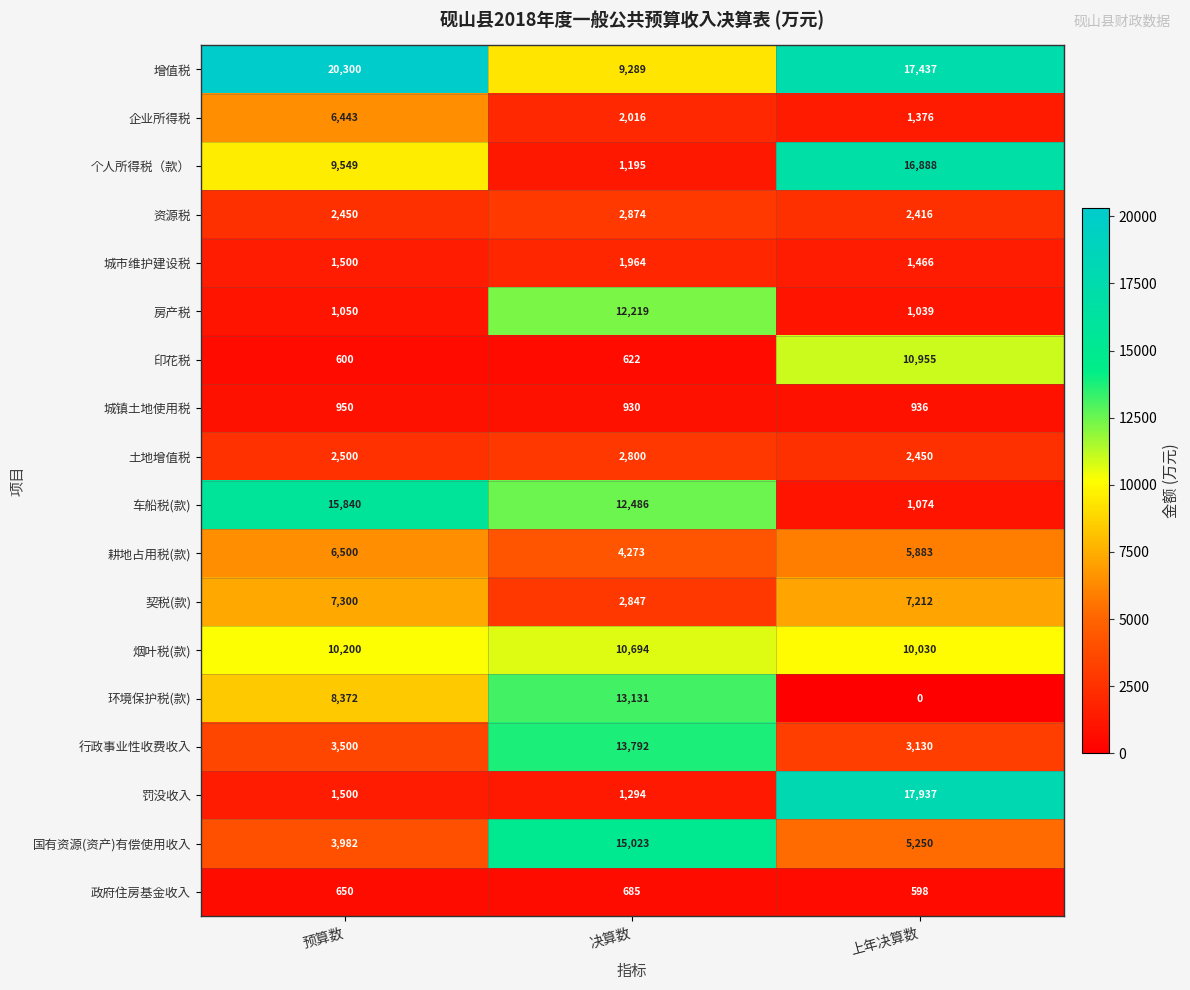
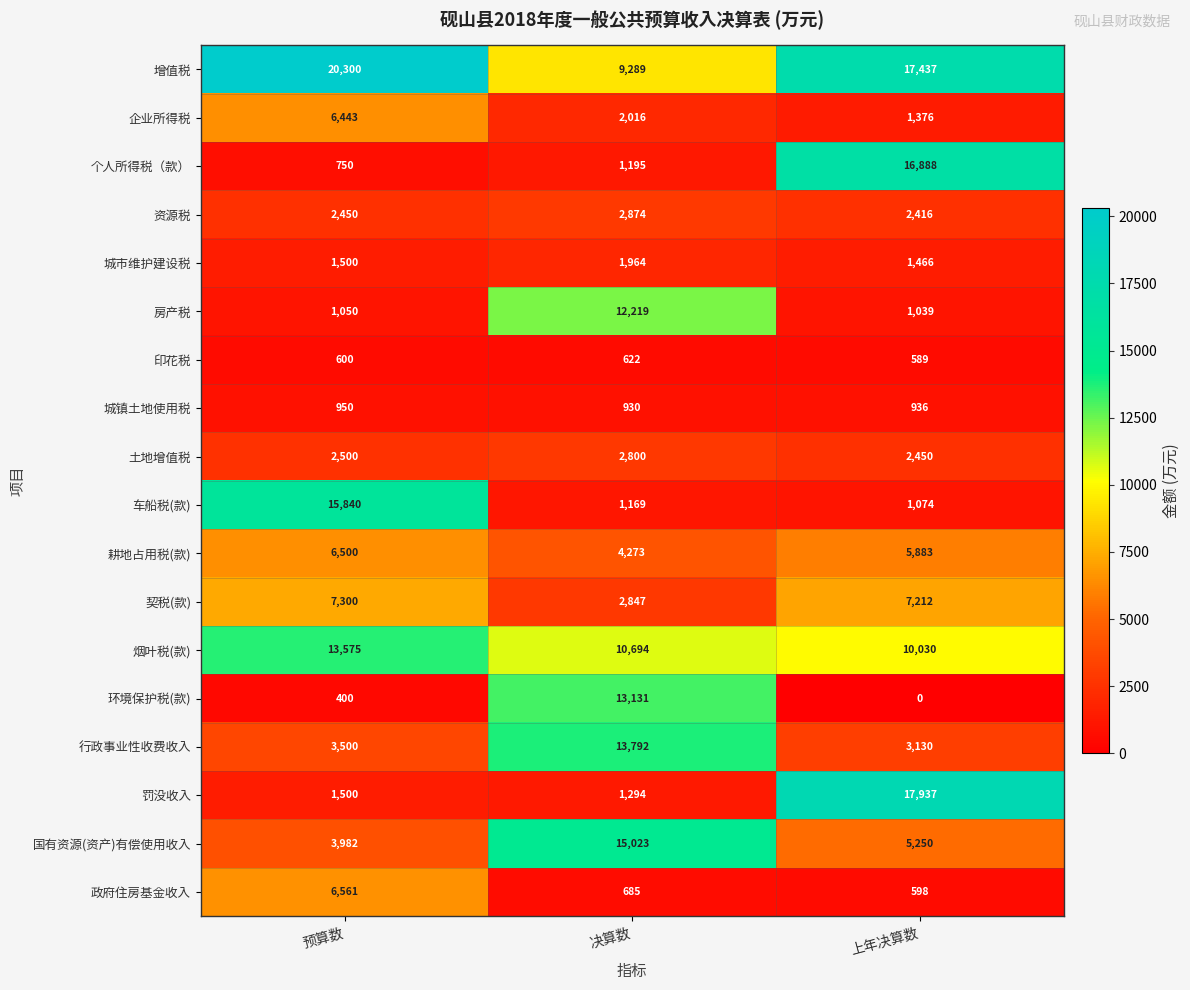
个人所得税（款）, 预算数: 9,549 -> 750
印花税, 上年决算数: 10,955 -> 589
车船税(款), 决算数: 12,486 -> 1,169
烟叶税(款), 预算数: 10,200 -> 13,575
环境保护税(款), 预算数: 8,372 -> 400
政府住房基金收入, 预算数: 650 -> 6,561
